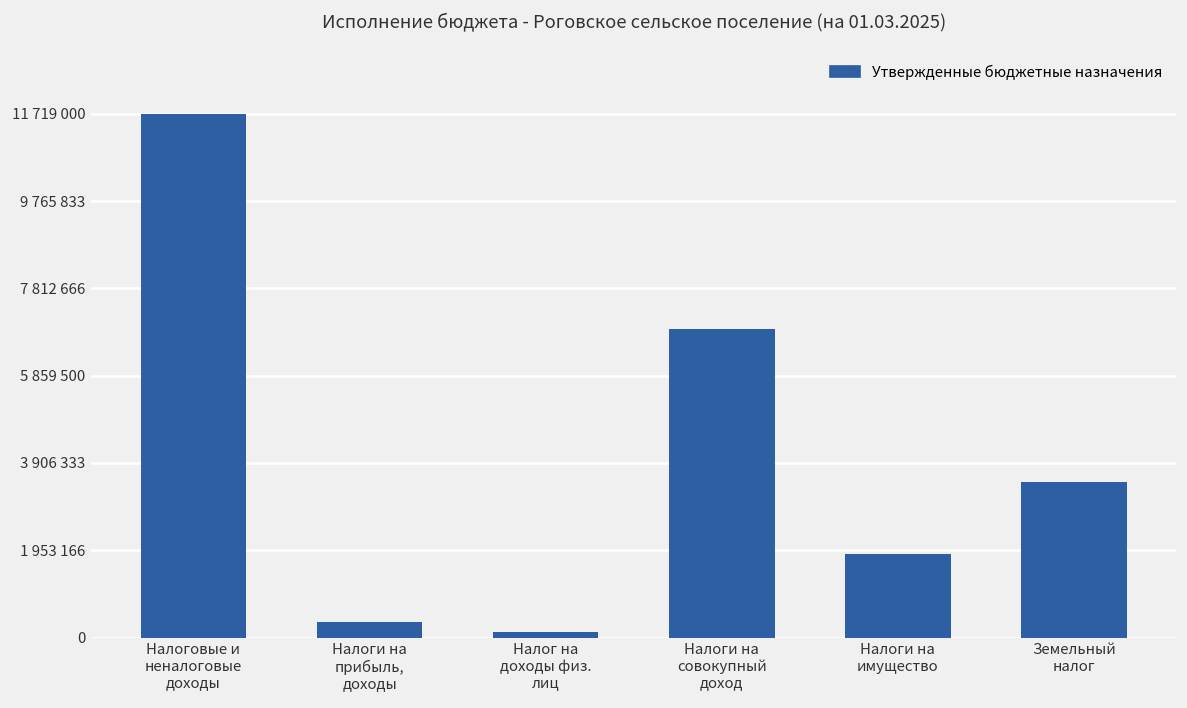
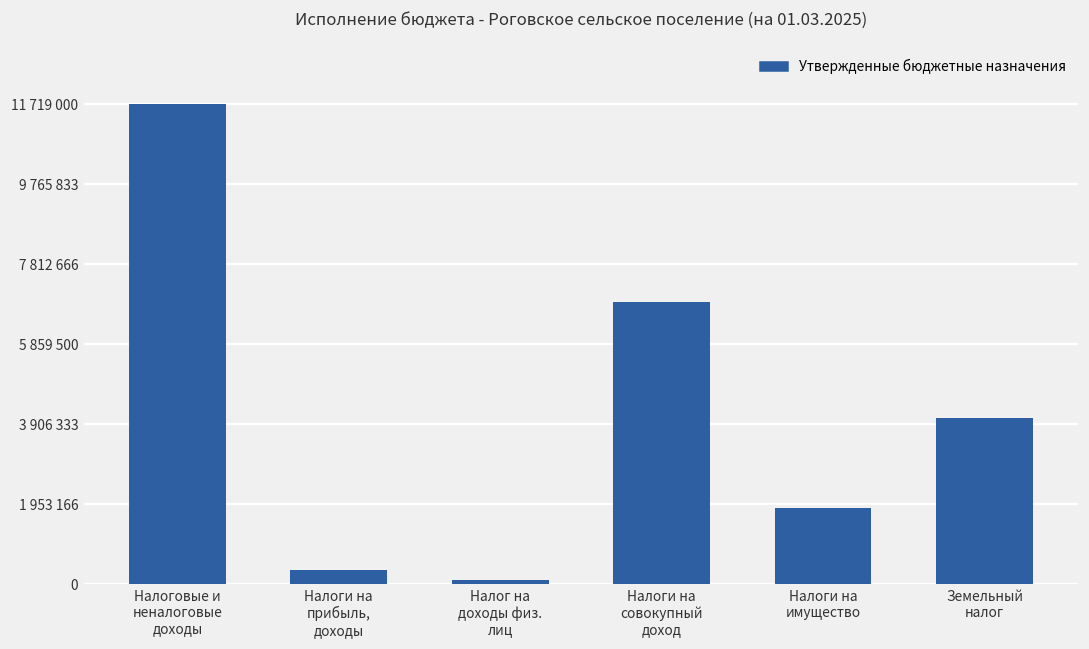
Земельный налог: 3500000 -> 4100000
